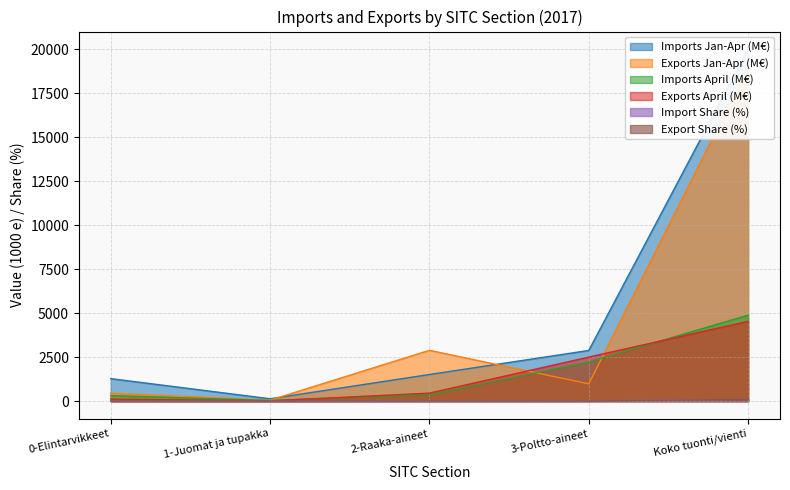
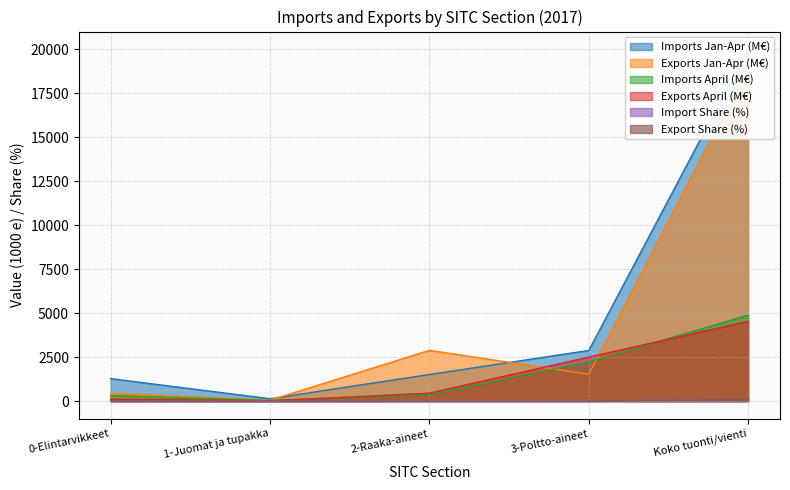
Exports Jan-Apr (M€), 3-Poltto-aineet: 1000 -> 1500
